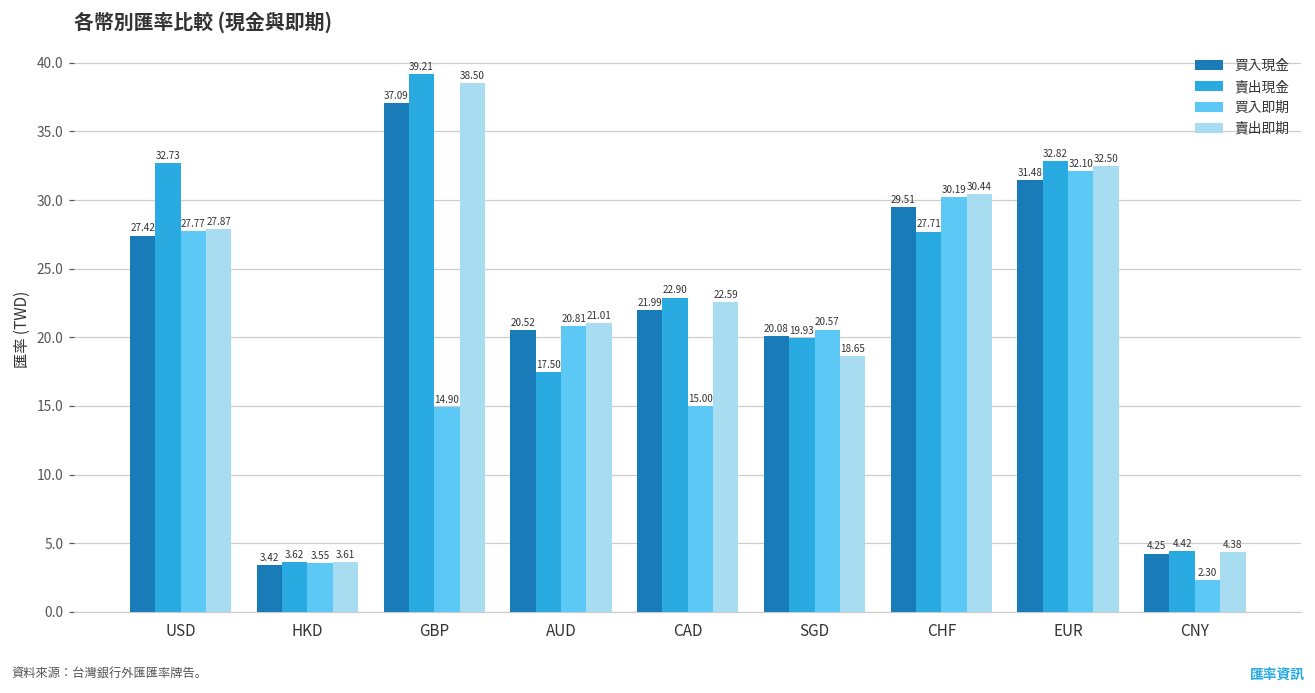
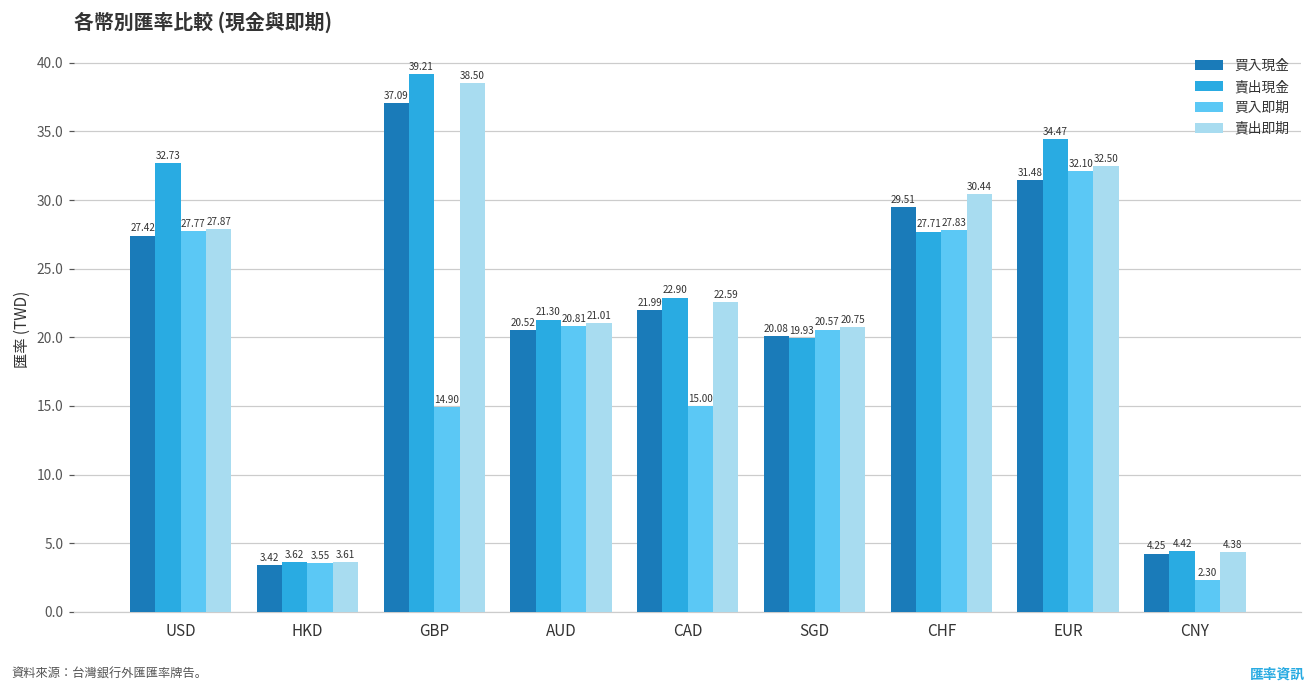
賣出現金, AUD: 17.50 -> 21.30
賣出即期, SGD: 18.65 -> 20.75
買入即期, CHF: 30.19 -> 27.83
賣出現金, EUR: 32.82 -> 34.47
